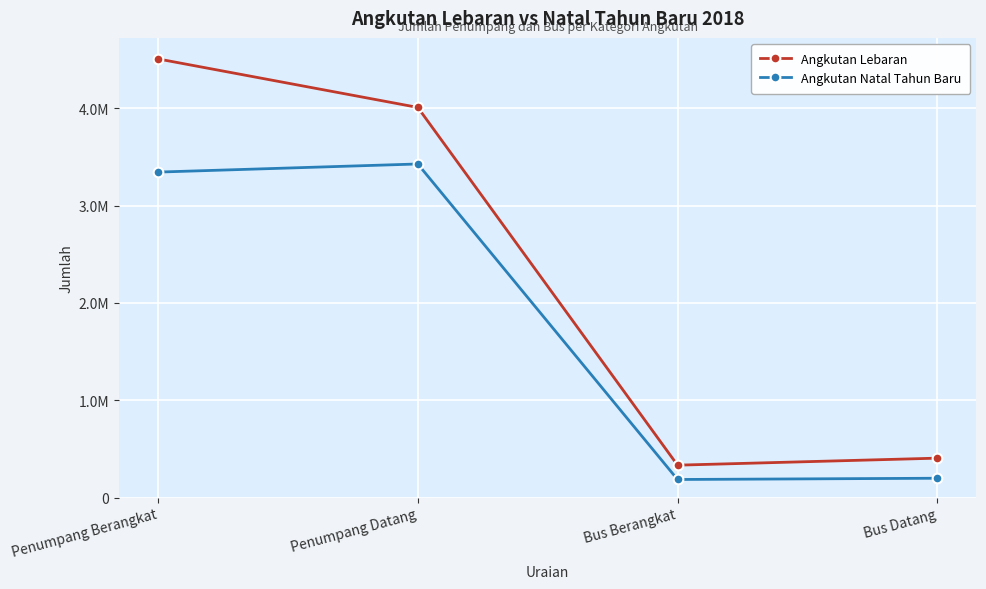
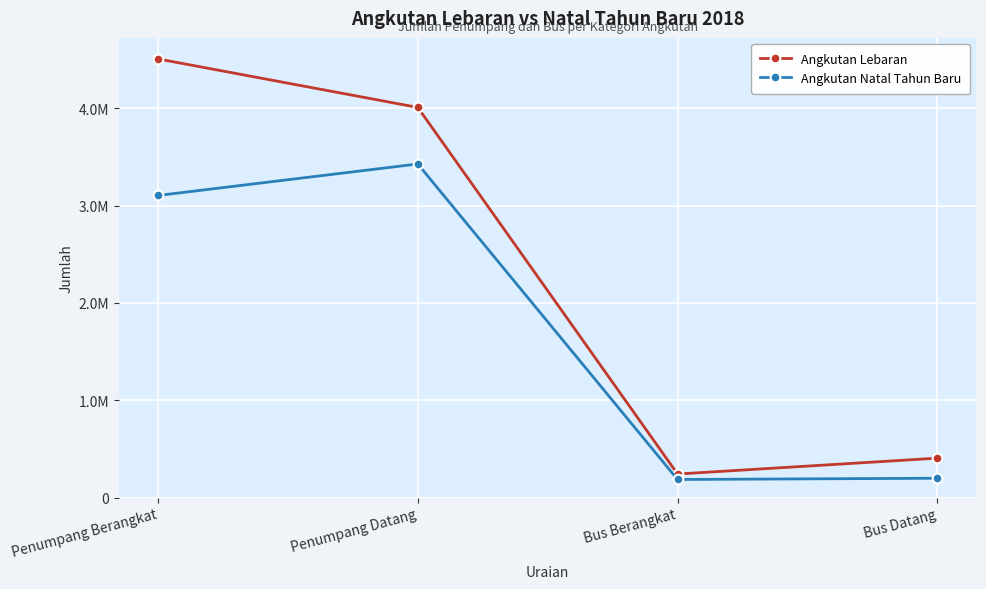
Angkutan Natal Tahun Baru, Penumpang Berangkat: 3300000 -> 3100000
Angkutan Lebaran, Bus Berangkat: 300000 -> 200000
